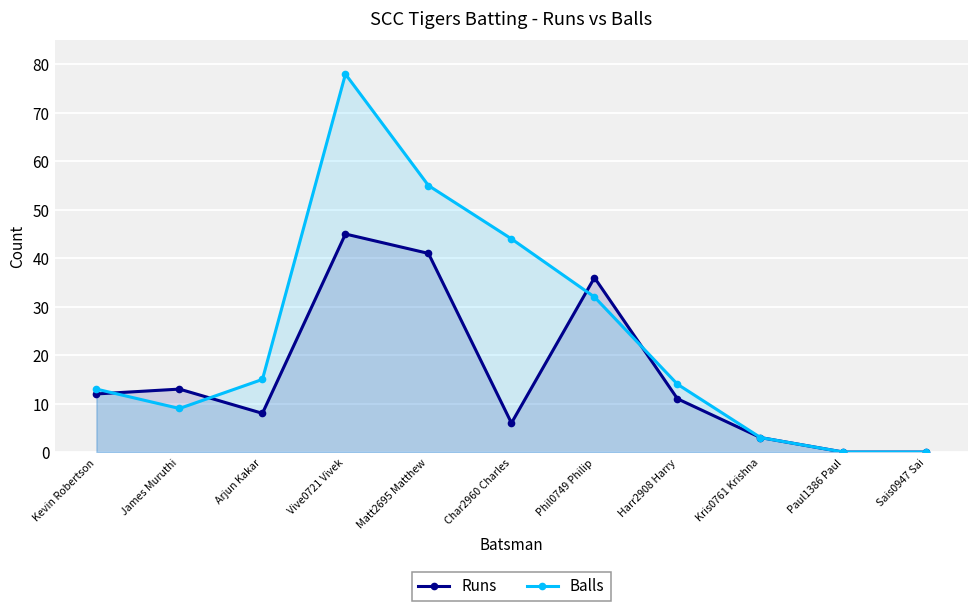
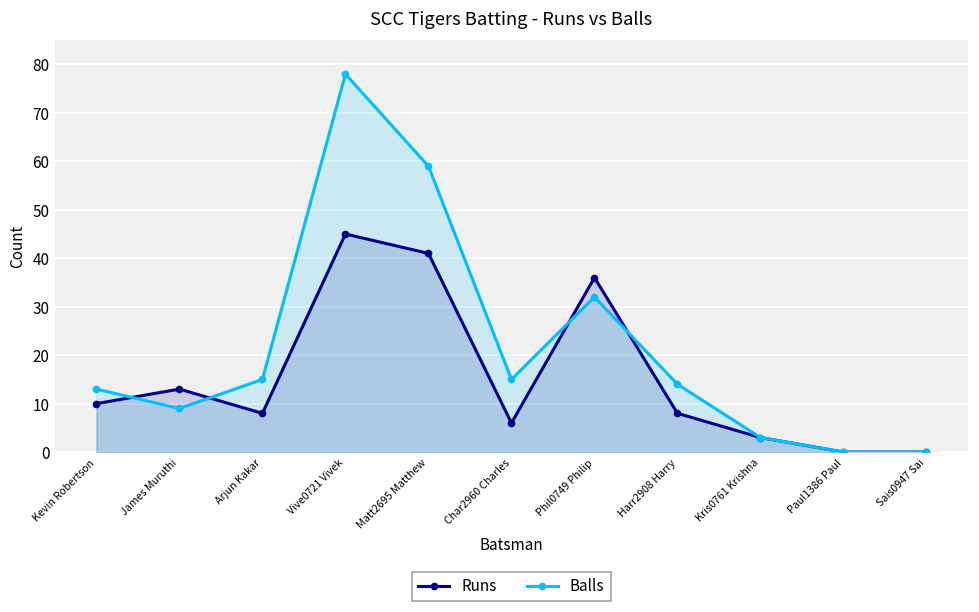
Runs, Kevin Robertson: 12 -> 10
Balls, Matt2695 Matthew: 55 -> 59
Balls, Char2960 Charles: 44 -> 15
Runs, Harr2908 Harry: 11 -> 8
